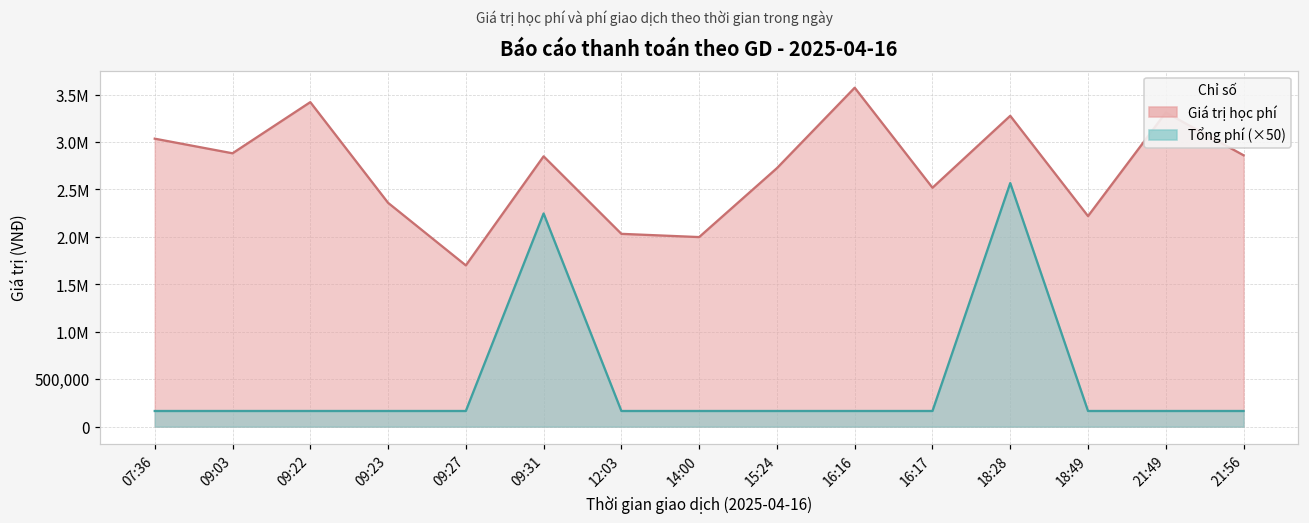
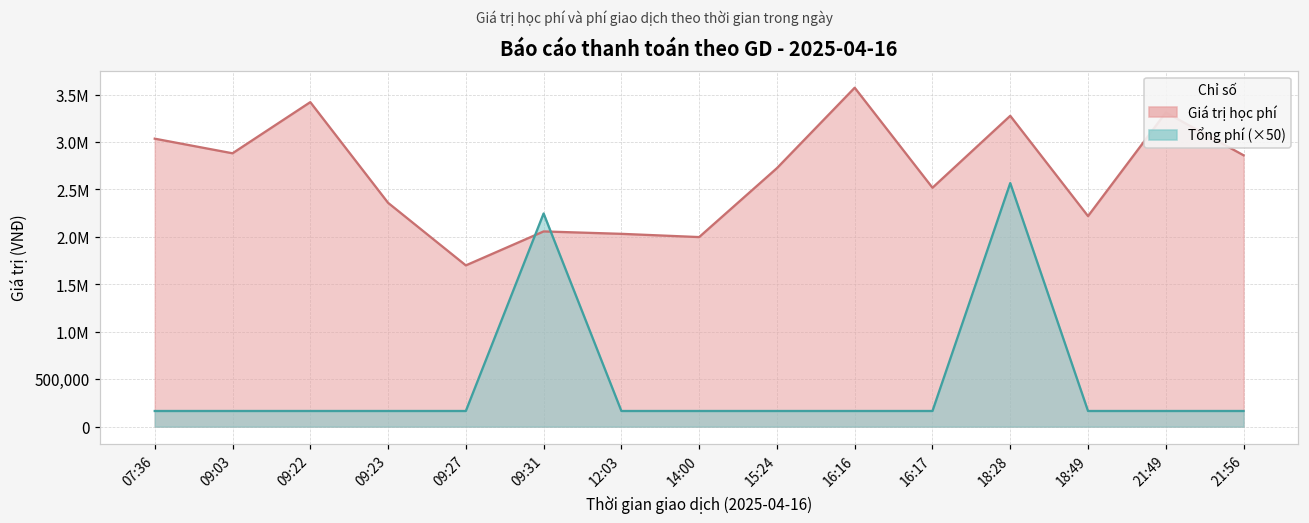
Giá trị học phí, 09:31: 2,800,000 -> 2,100,000
